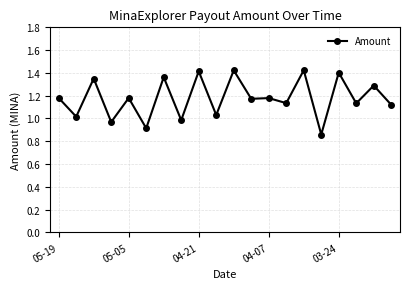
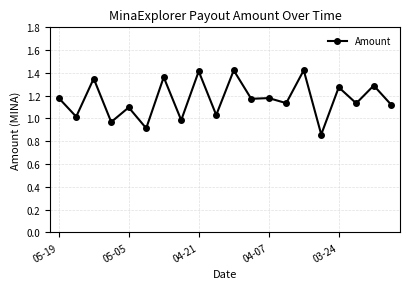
05-05: 1.18 -> 1.10
03-24: 1.40 -> 1.27
